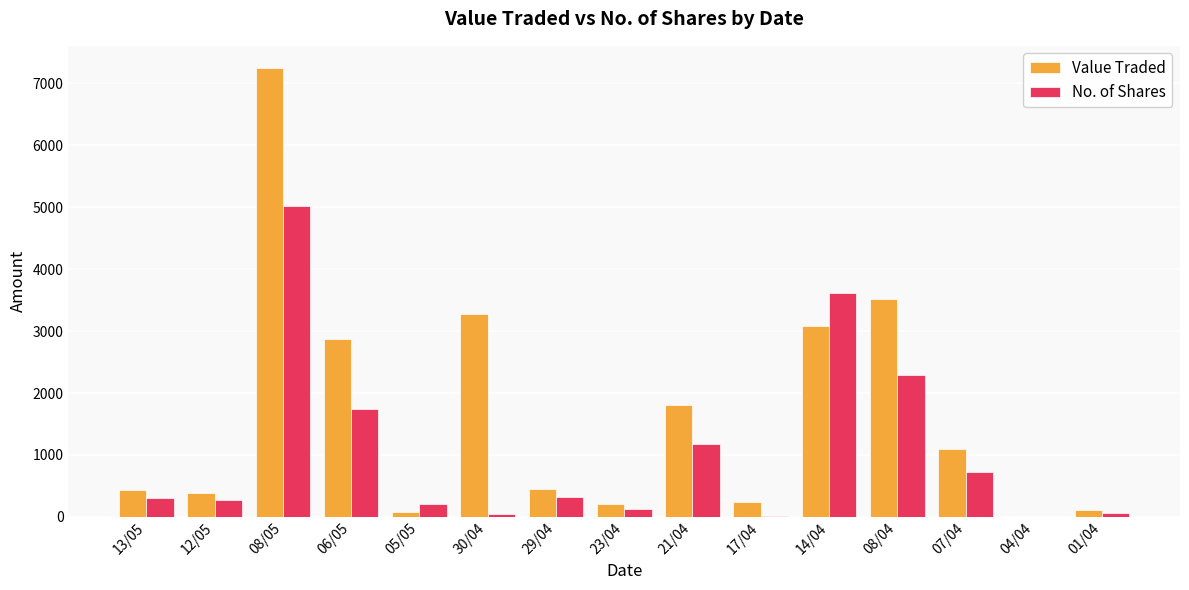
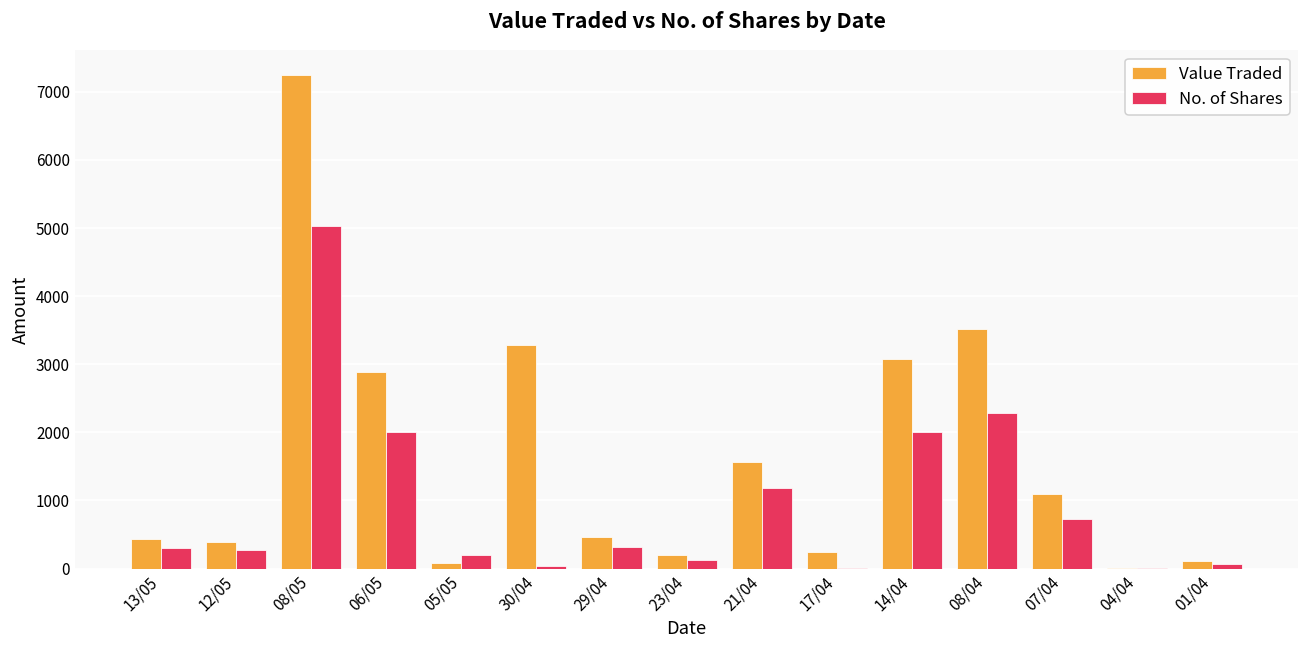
No. of Shares, 06/05: 1700 -> 2000
Value Traded, 21/04: 1800 -> 1600
No. of Shares, 14/04: 3600 -> 2000
